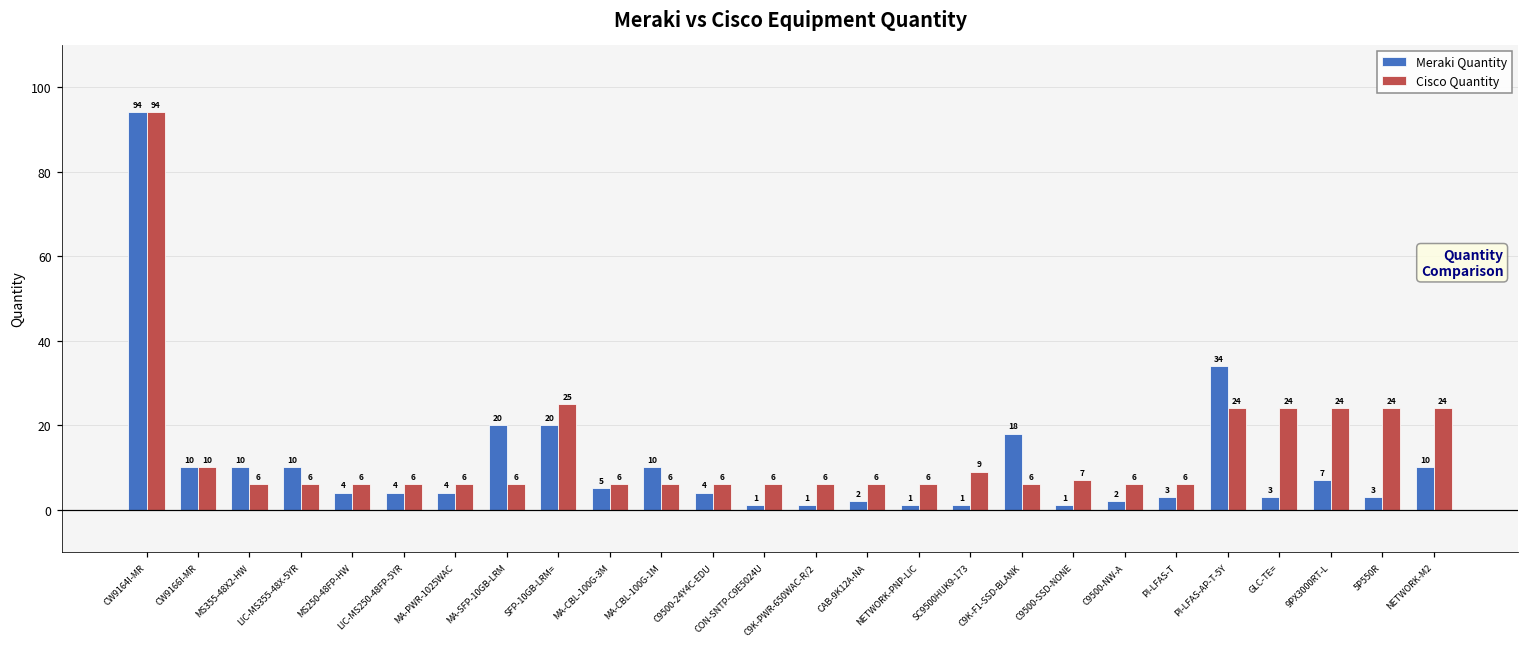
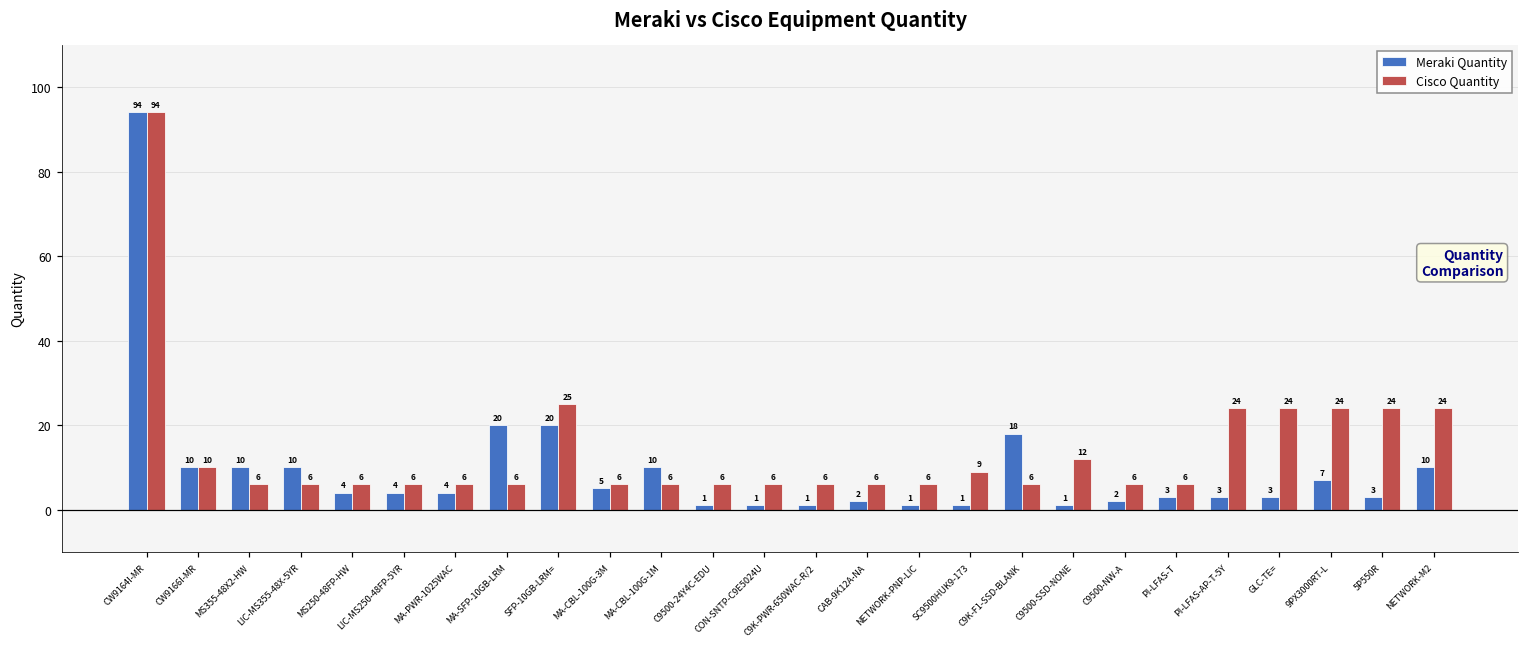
Meraki Quantity, C9500-24Y4C-EDU: 4 -> 1
Cisco Quantity, C9500-SSD-NONE: 7 -> 12
Meraki Quantity, PI-LFAS-AP-T-5Y: 34 -> 3
